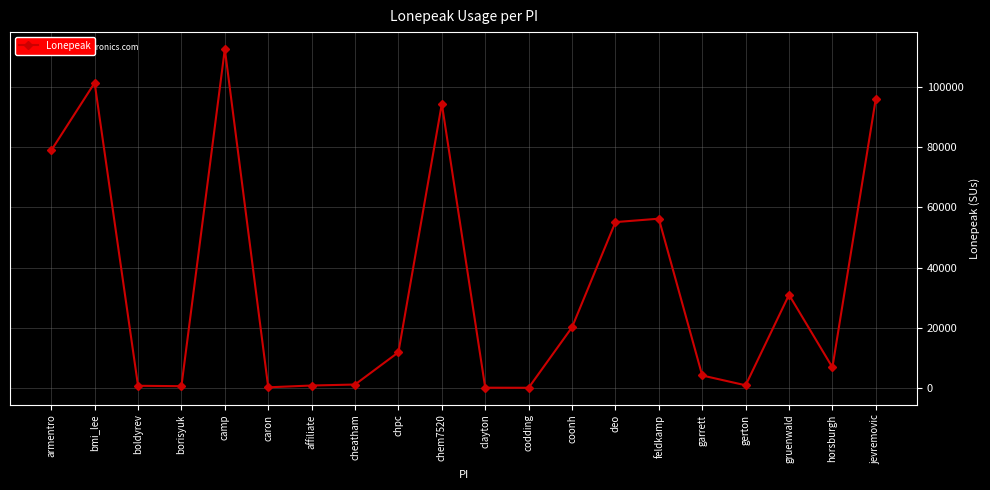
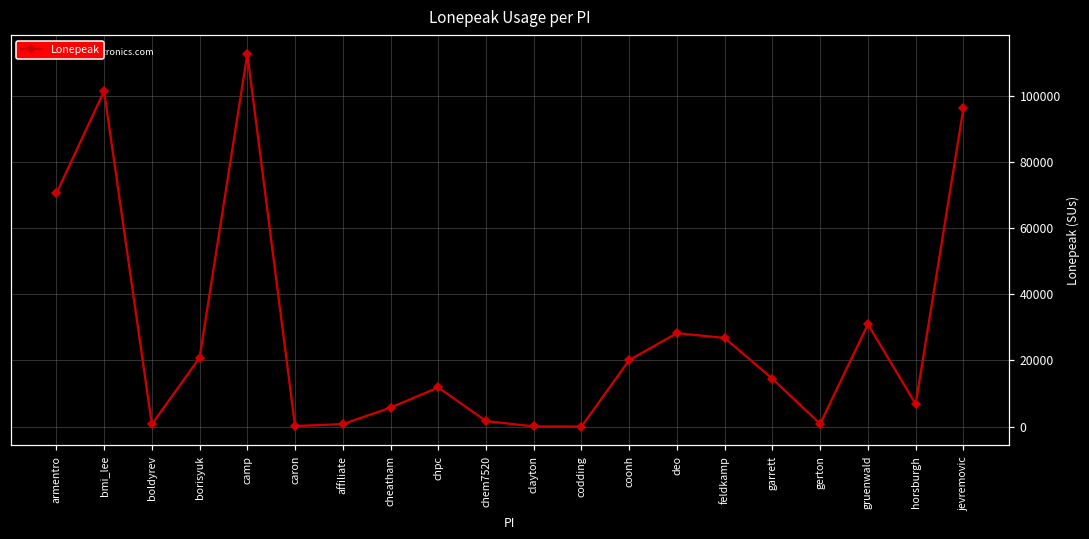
armentro: 79000 -> 70000
borisyuk: 1000 -> 21000
cheatham: 1000 -> 6000
chem7520: 94000 -> 2000
deo: 55000 -> 28000
feldkamp: 56000 -> 27000
garrett: 4000 -> 14000
